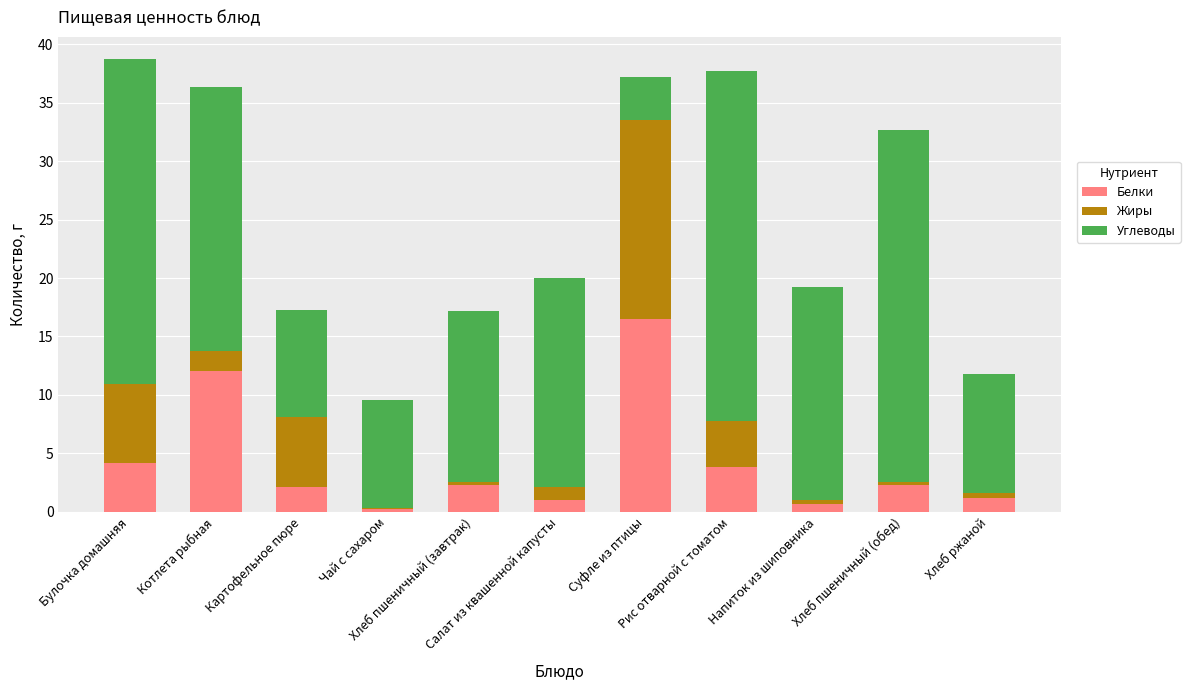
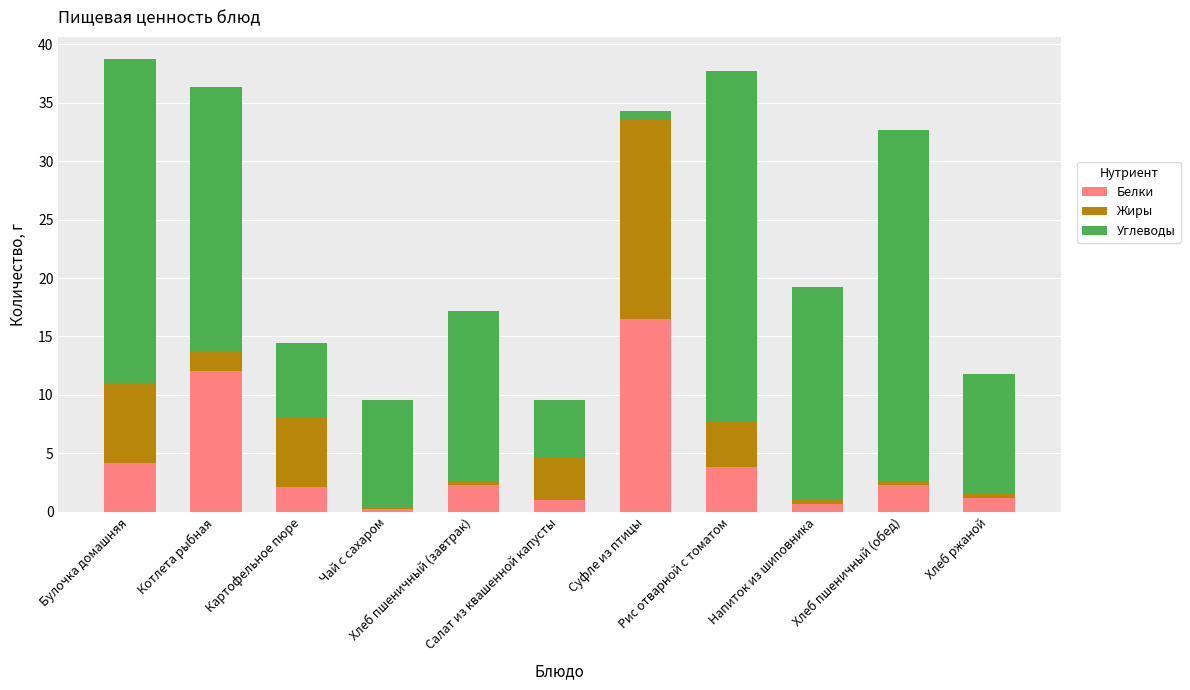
Углеводы, Картофельное пюре: 9.2 -> 6.3
Жиры, Салат из квашенной капусты: 1.1 -> 3.7
Углеводы, Салат из квашенной капусты: 17.9 -> 5.0
Углеводы, Суфле из птицы: 3.6 -> 0.7
